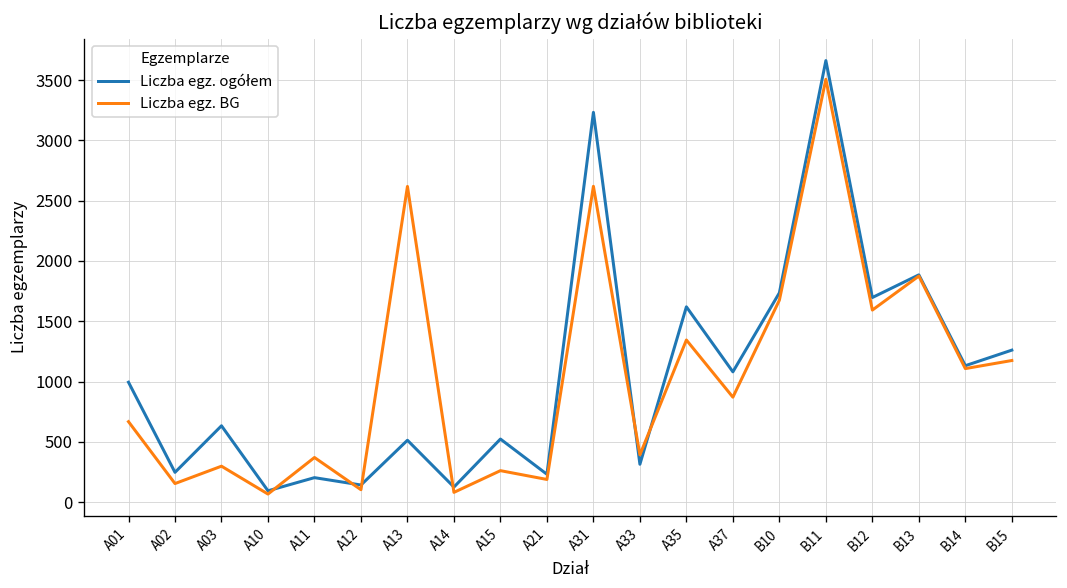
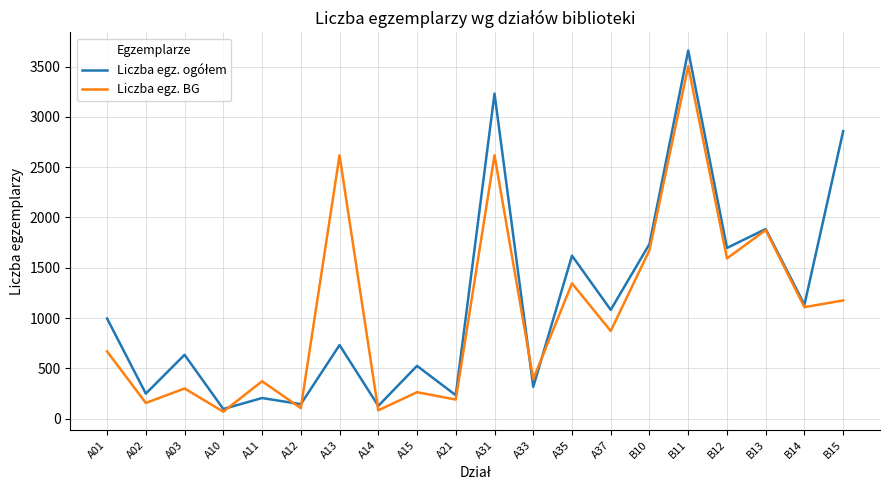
Liczba egz. ogółem, A13: 510 -> 730
Liczba egz. ogółem, B15: 1260 -> 2860
